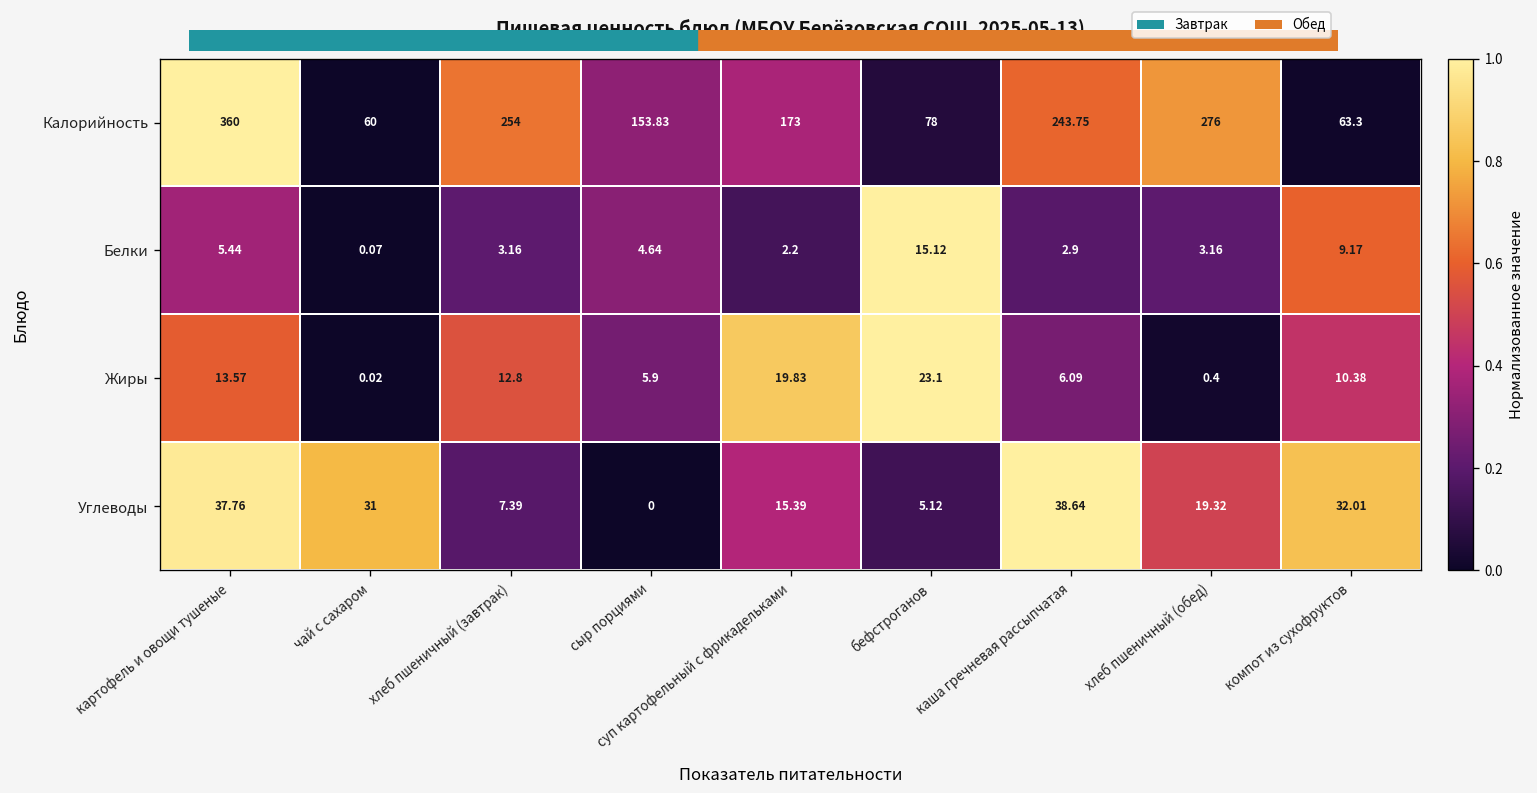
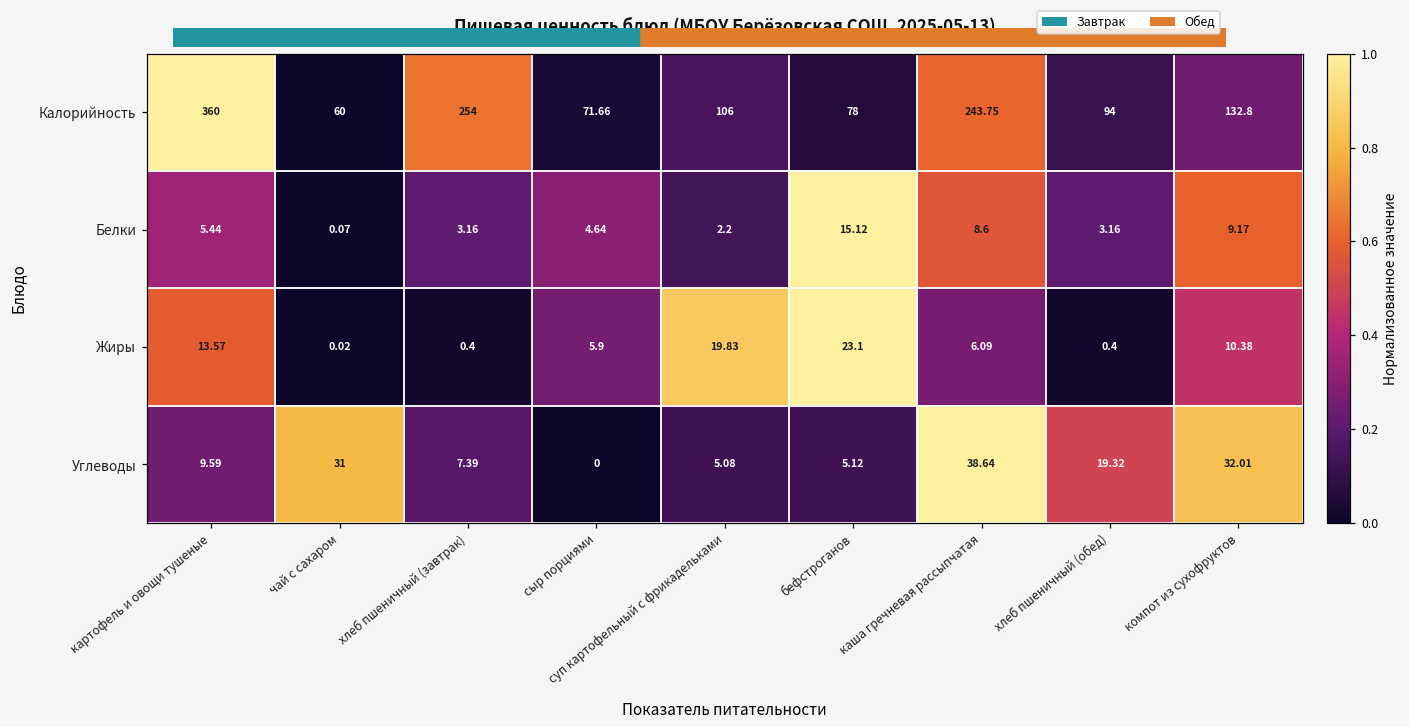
Калорийность, сыр порциями: 153.83 -> 71.66
Калорийность, суп картофельный с фрикадельками: 173 -> 106
Калорийность, хлеб пшеничный (обед): 276 -> 94
Калорийность, компот из сухофруктов: 63.3 -> 132.8
Белки, каша гречневая рассыпчатая: 2.9 -> 8.6
Жиры, хлеб пшеничный (завтрак): 12.8 -> 0.4
Углеводы, картофель и овощи тушеные: 37.76 -> 9.59
Углеводы, суп картофельный с фрикадельками: 15.39 -> 5.08
